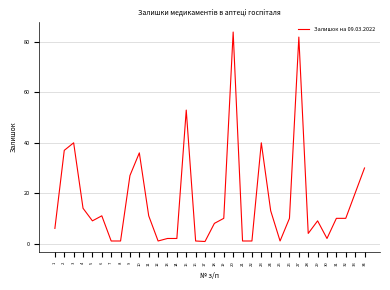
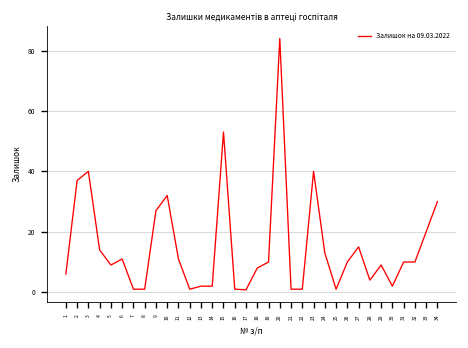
10: 36 -> 32
27: 82 -> 15
